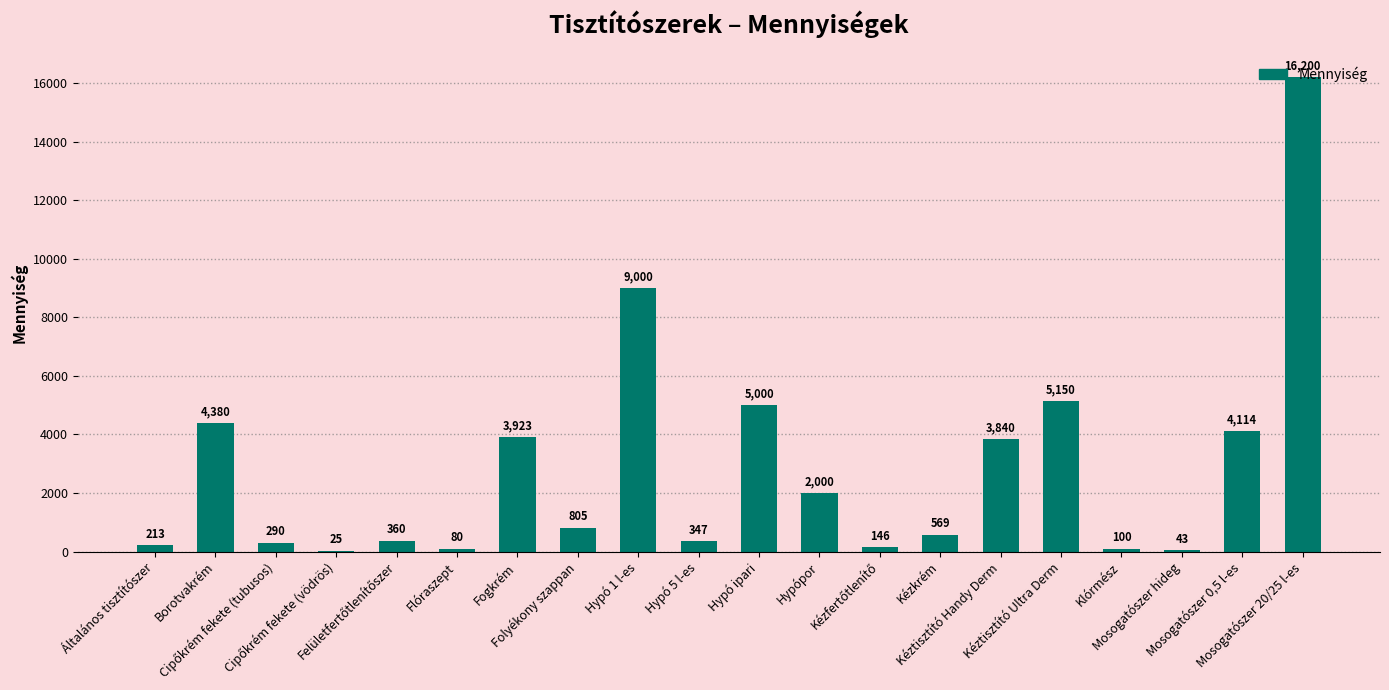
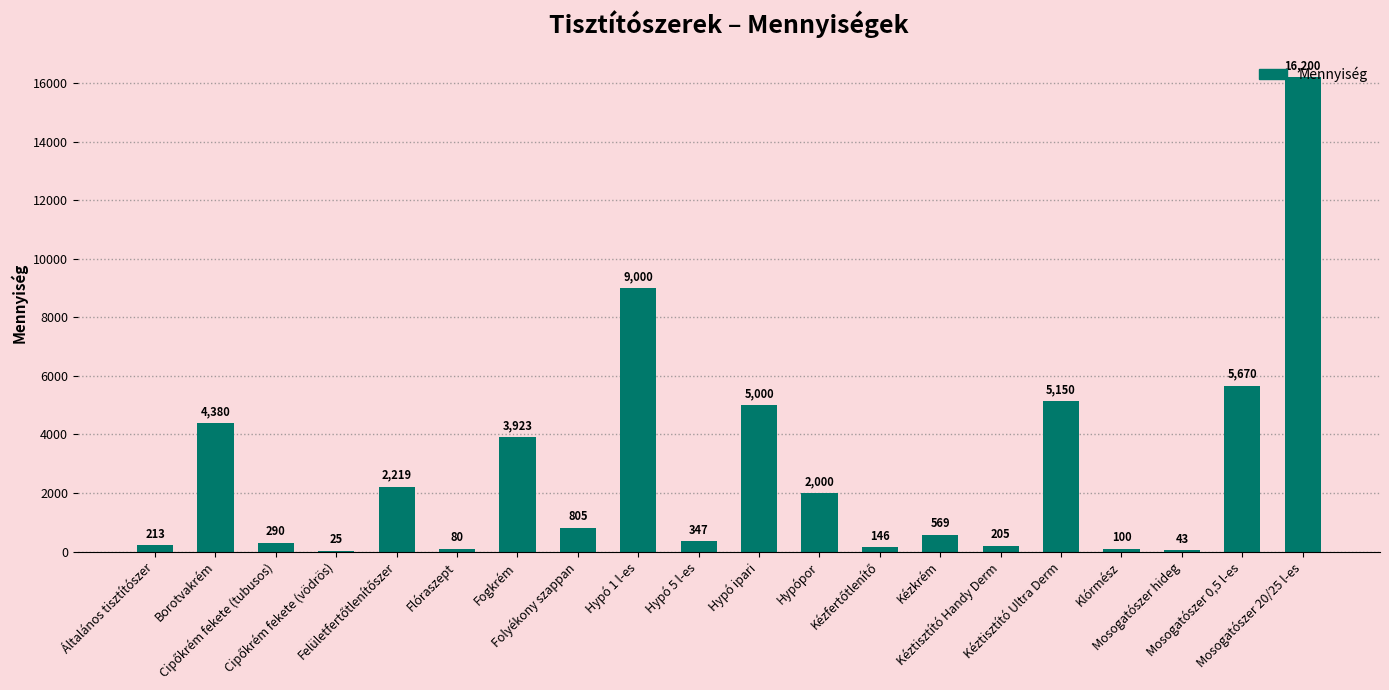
Felületfertőtlenítőszer: 360 -> 2,219
Kéztisztító Handy Derm: 3,840 -> 205
Mosogatószer 0,5 l-es: 4,114 -> 5,670
